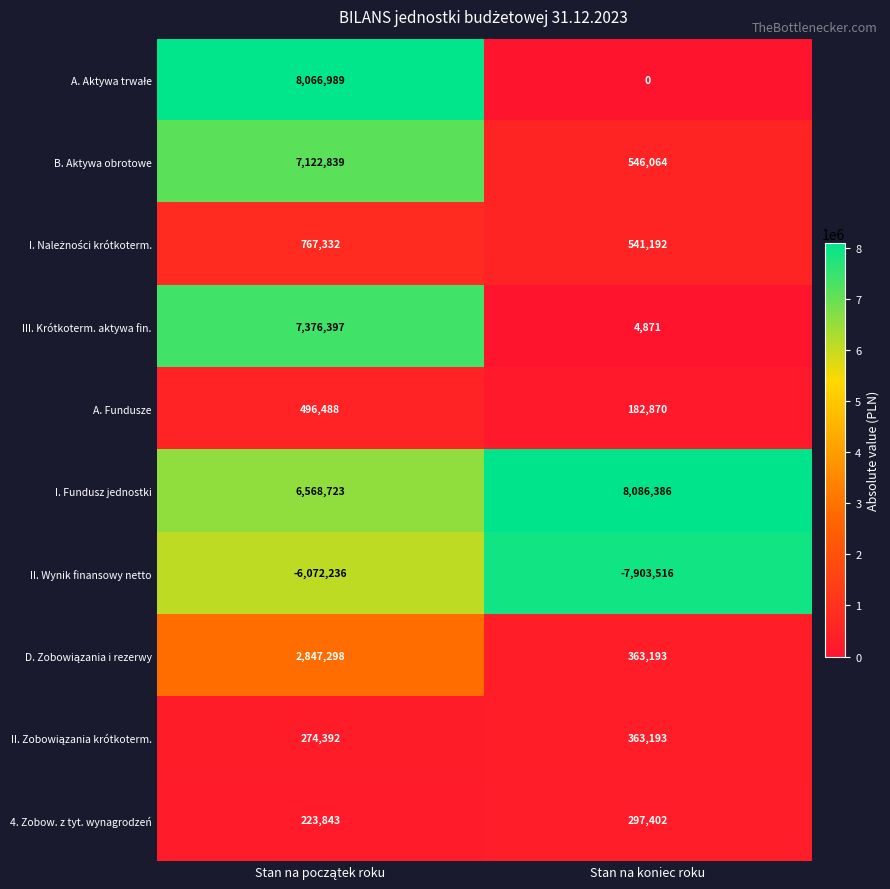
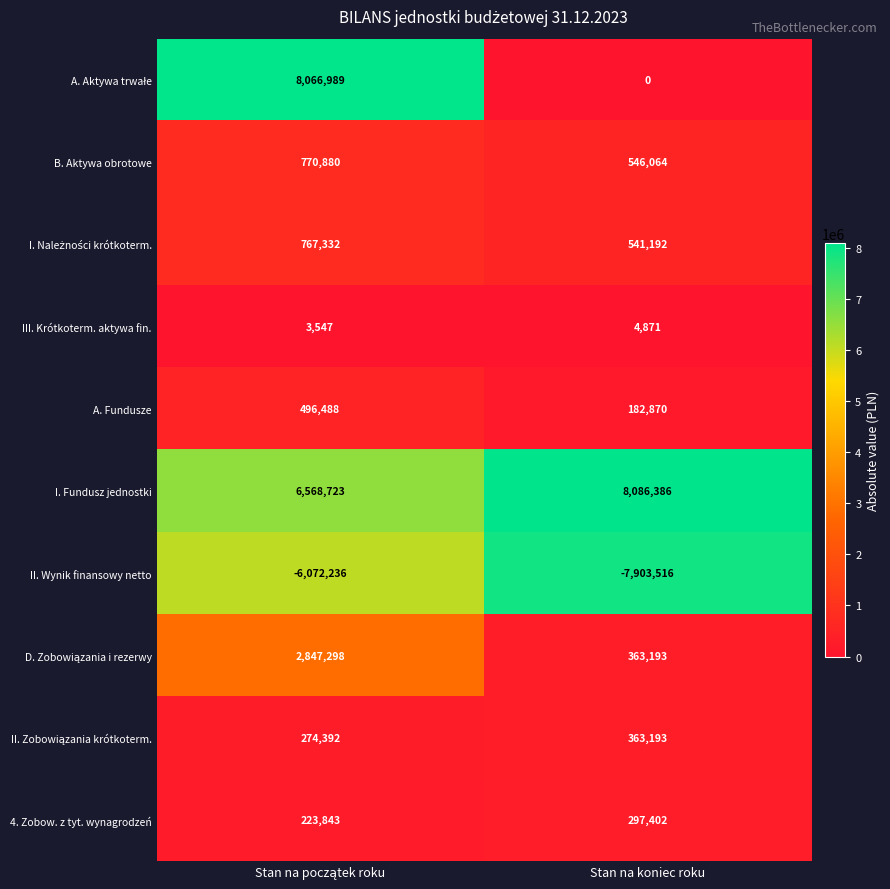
B. Aktywa obrotowe, Stan na początek roku: 7,122,839 -> 770,880
III. Krótkoterm. aktywa fin., Stan na początek roku: 7,376,397 -> 3,547
